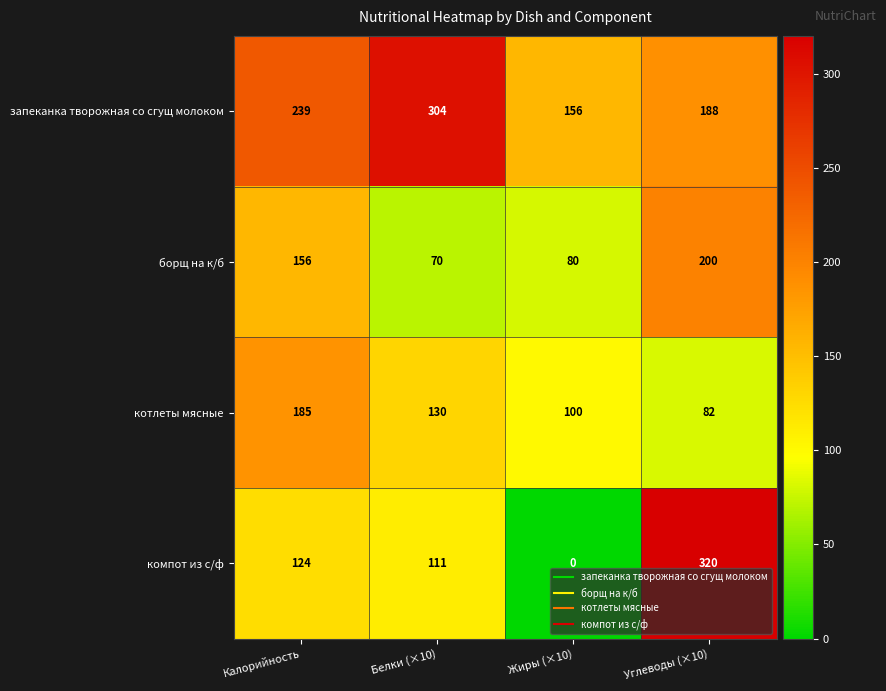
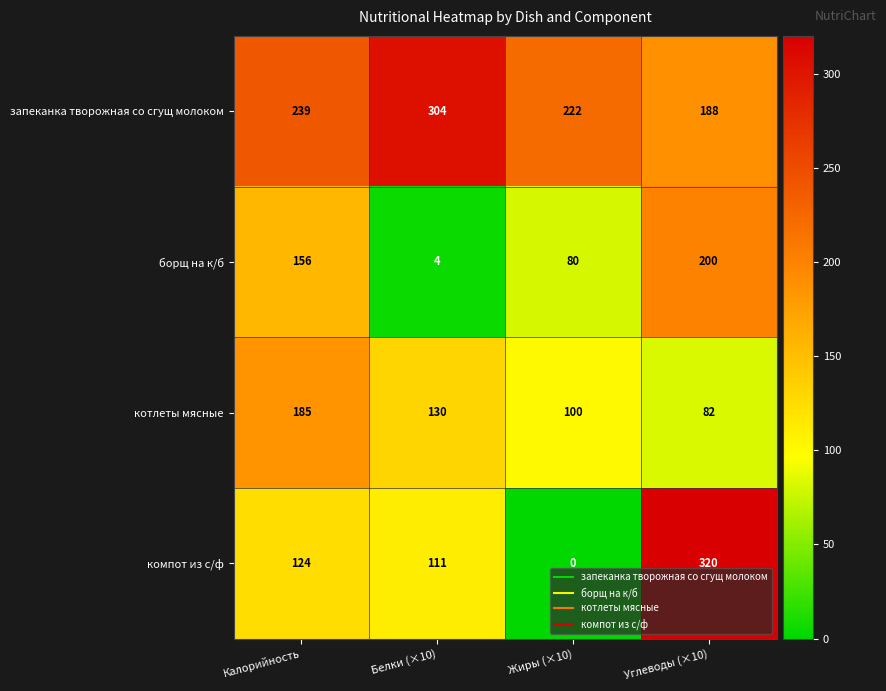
запеканка творожная со сгущ молоком, Жиры (×10): 156 -> 222
борщ на к/б, Белки (×10): 70 -> 4
